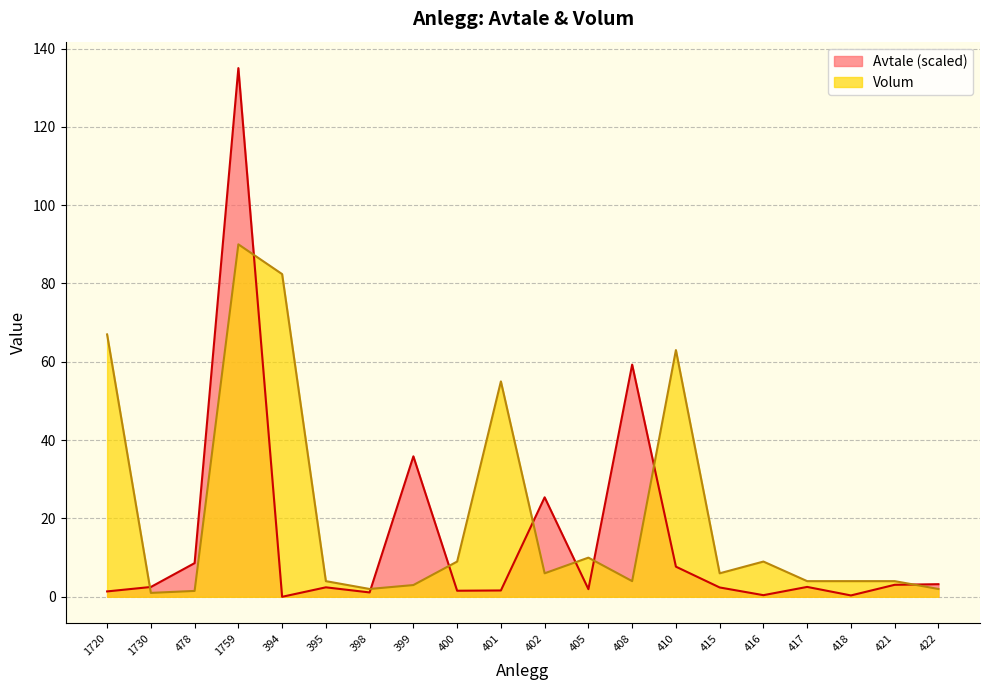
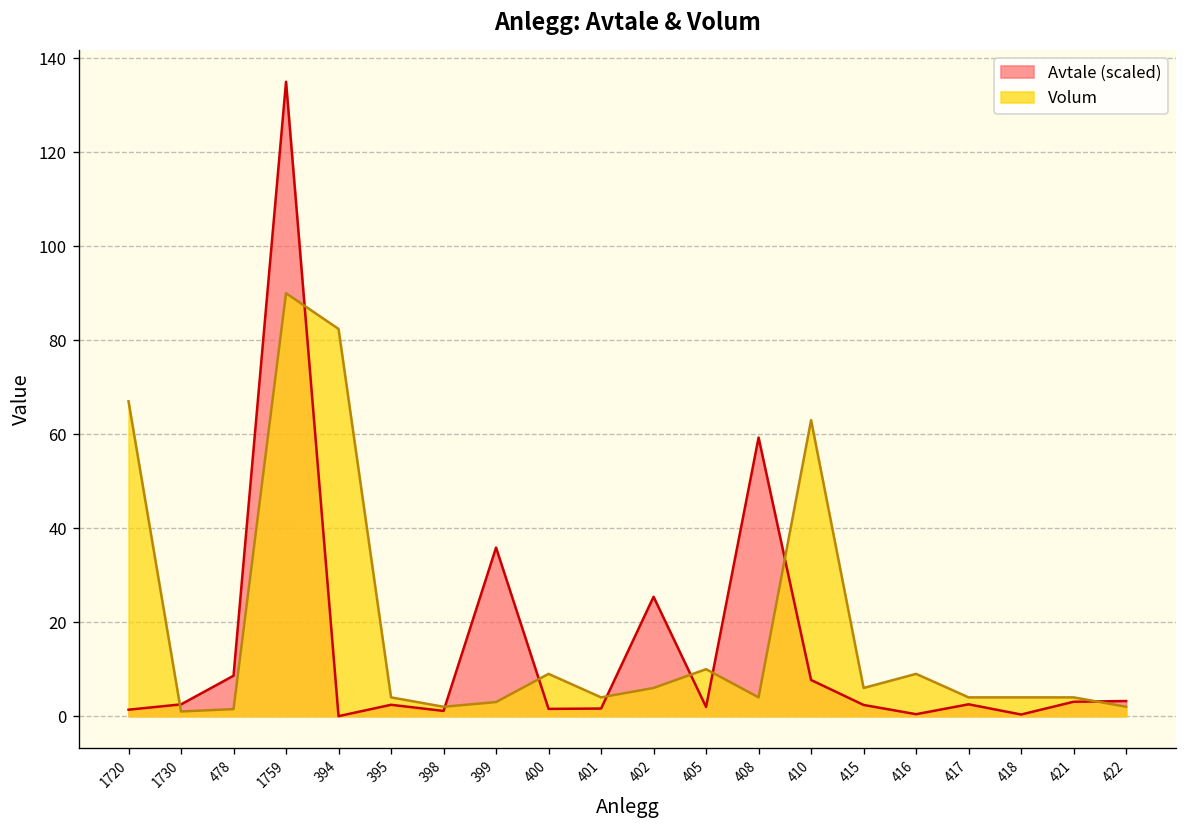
Volum, 401: 55 -> 4
